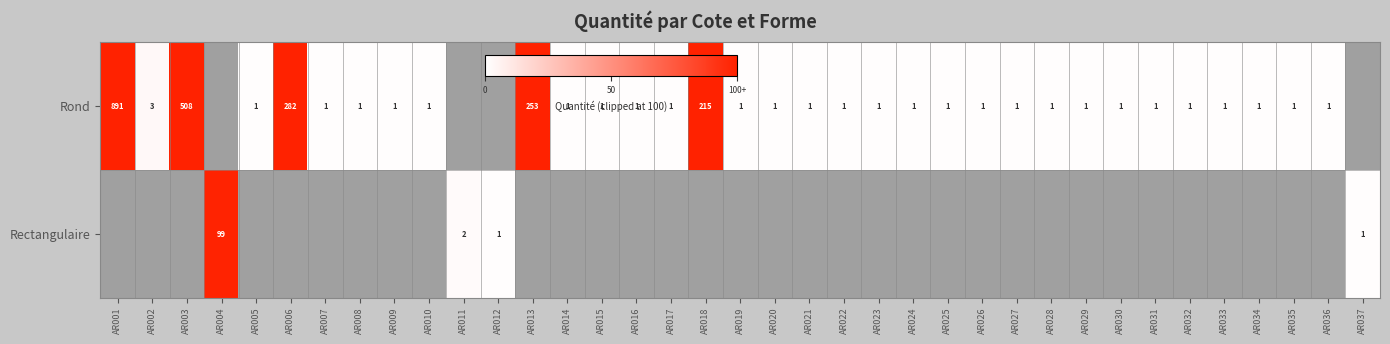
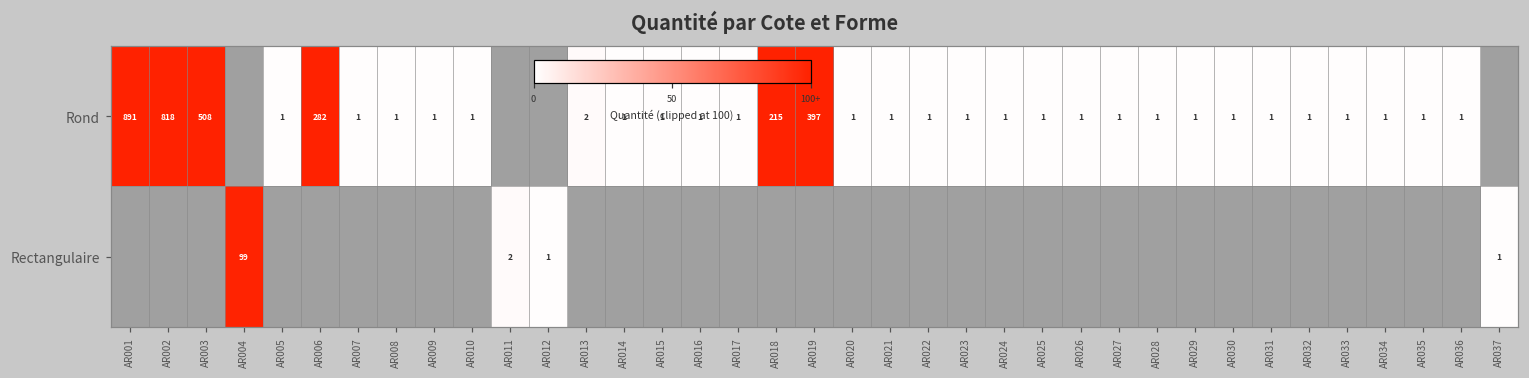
Rond, AR002: 3 -> 818
Rond, AR013: 253 -> 2
Rond, AR019: 1 -> 397
